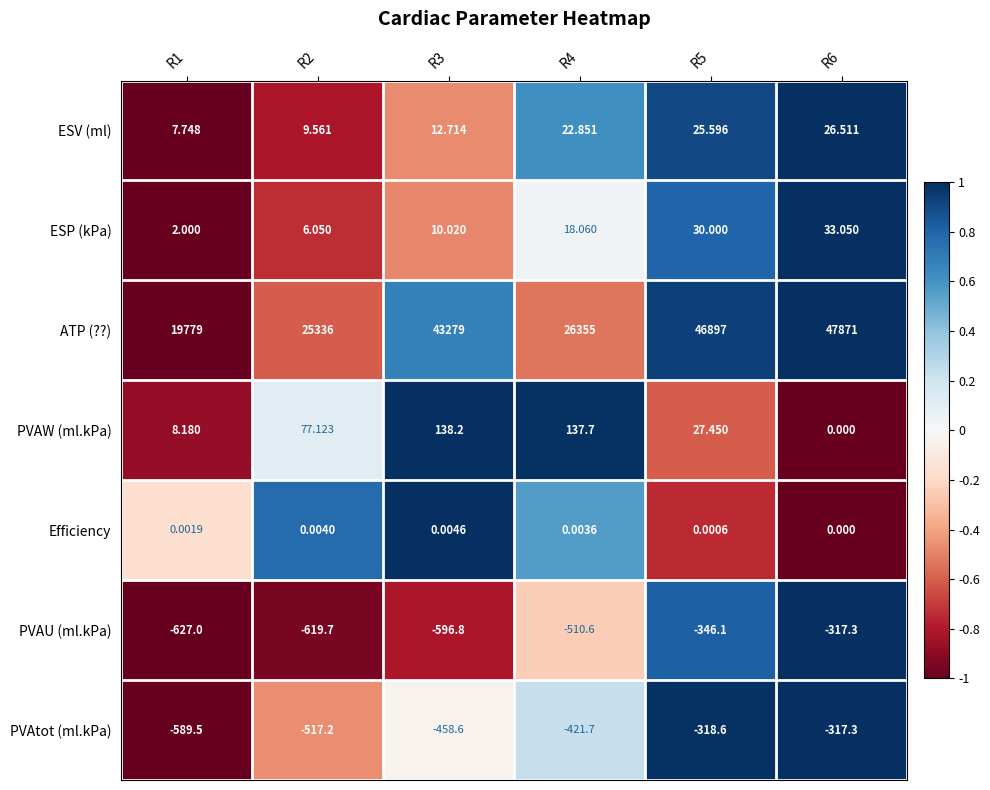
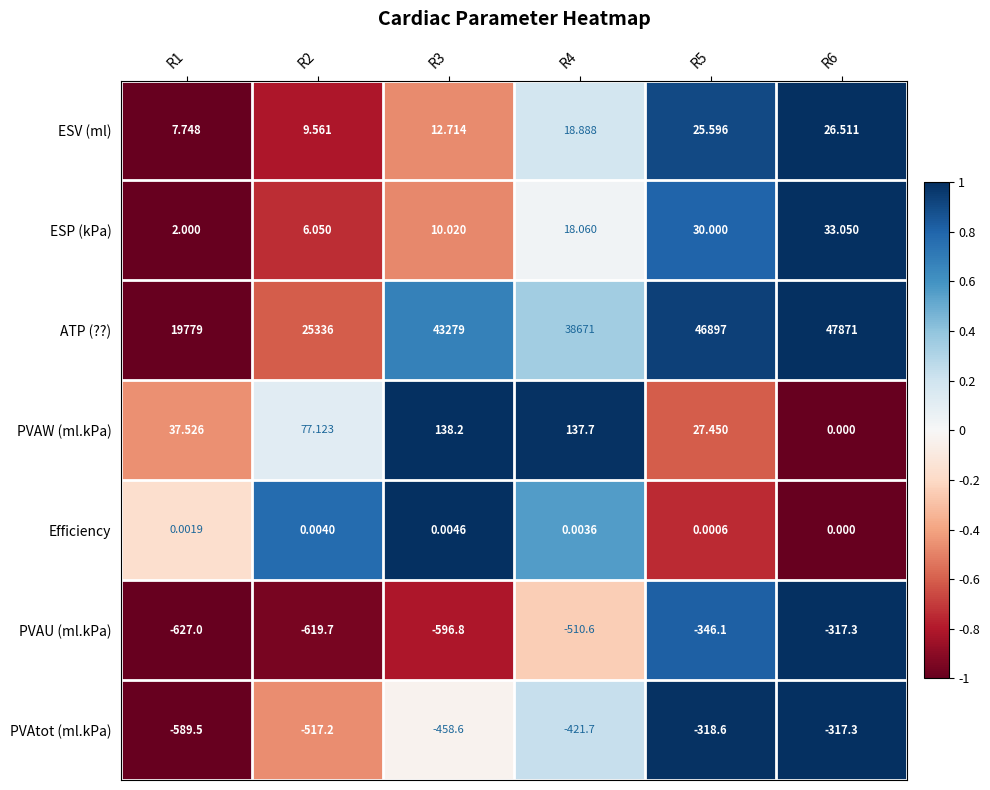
ESV (ml), R4: 22.851 -> 18.888
ATP (??), R4: 26355 -> 38671
PVAW (ml.kPa), R1: 8.180 -> 37.526
